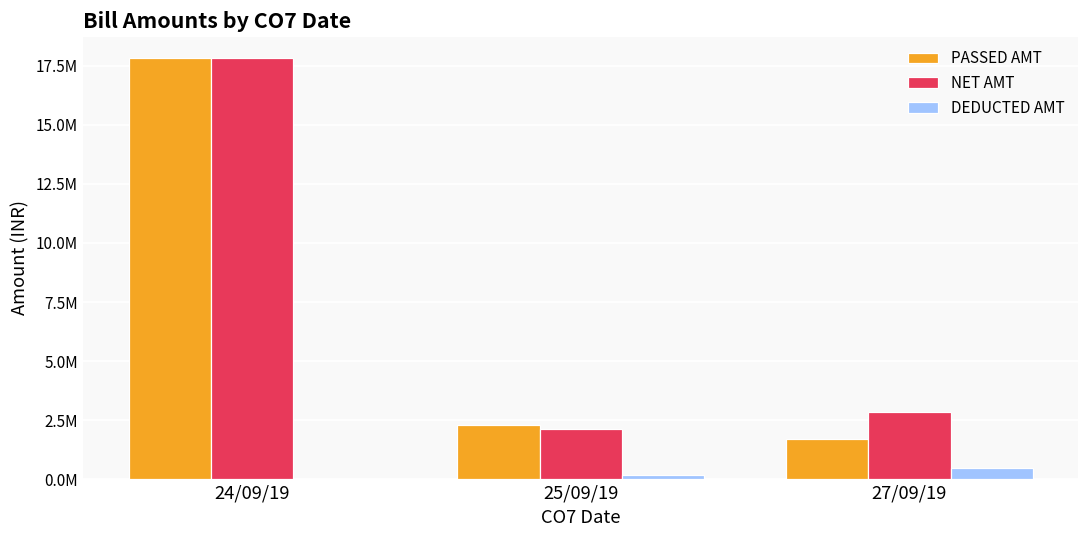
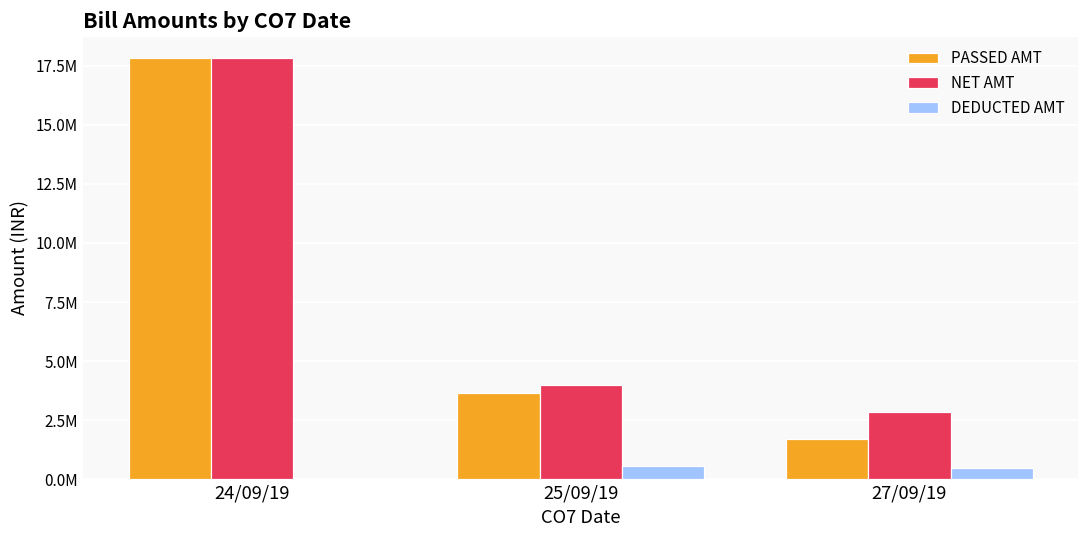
PASSED AMT, 25/09/19: 2300000 -> 3600000
NET AMT, 25/09/19: 2100000 -> 4000000
DEDUCTED AMT, 25/09/19: 200000 -> 500000
